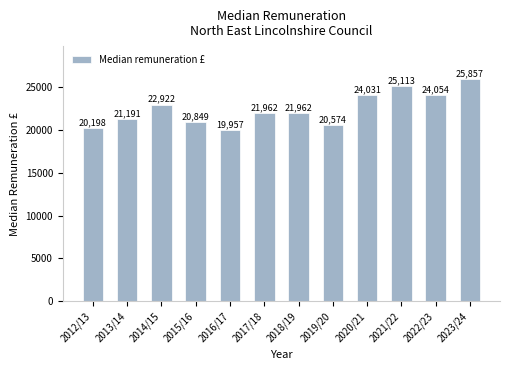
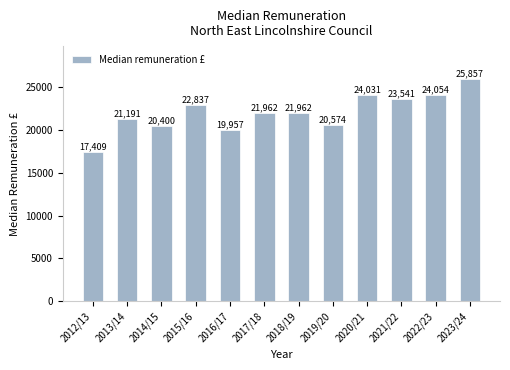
2012/13: 20,198 -> 17,409
2014/15: 22,922 -> 20,400
2015/16: 20,849 -> 22,837
2021/22: 25,113 -> 23,541
